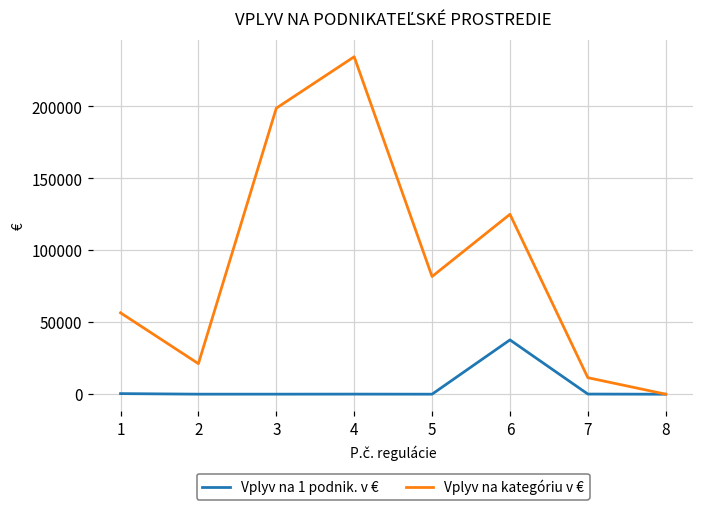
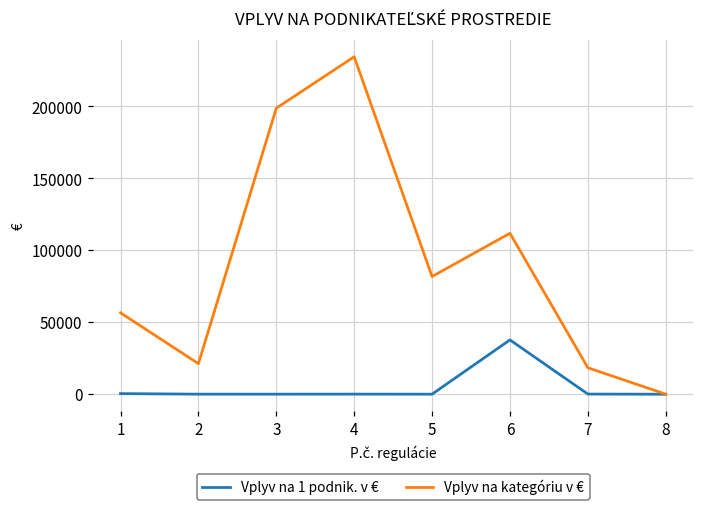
Vplyv na kategóriu v €, 6: 125000 -> 112000
Vplyv na kategóriu v €, 7: 11000 -> 18000
